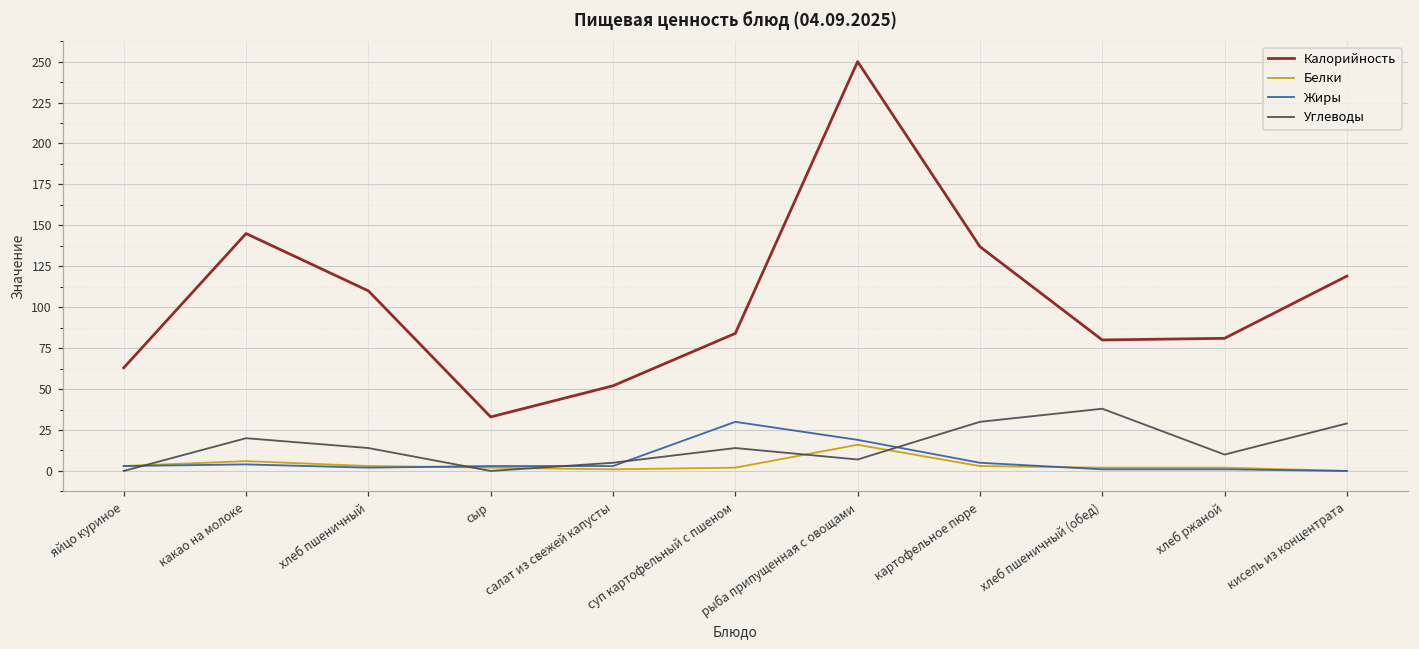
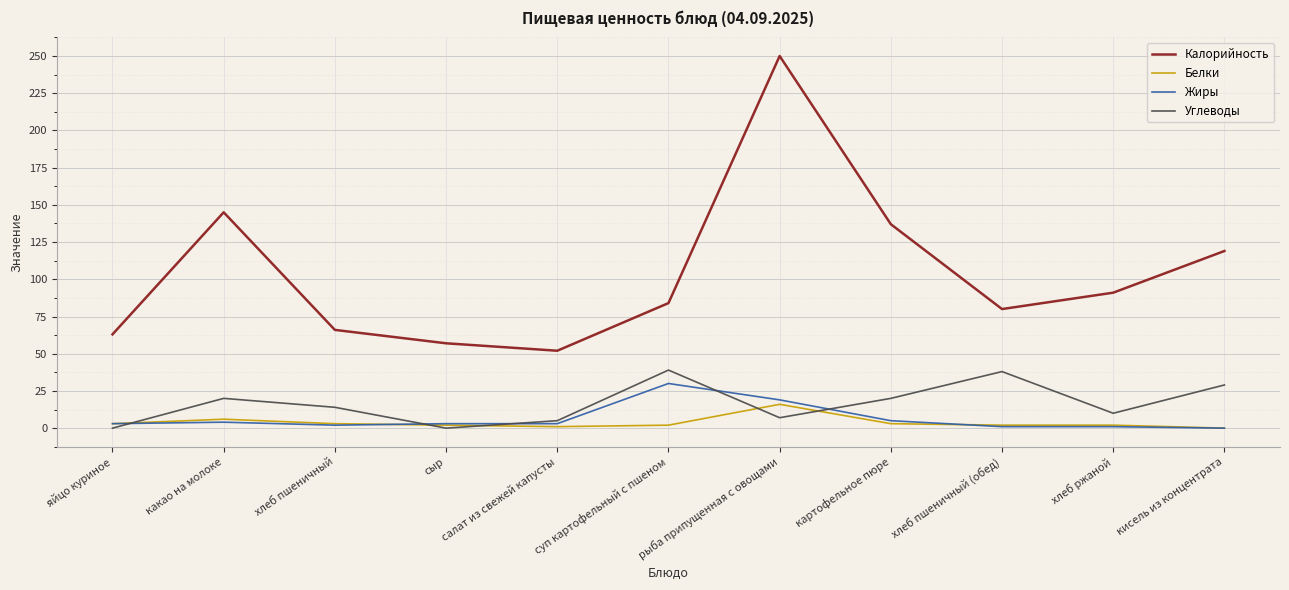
Калорийность, хлеб пшеничный: 110 -> 66
Калорийность, сыр: 33 -> 57
Углеводы, суп картофельный с пшеном: 14 -> 39
Углеводы, картофельное пюре: 30 -> 20
Калорийность, хлеб ржаной: 81 -> 91
